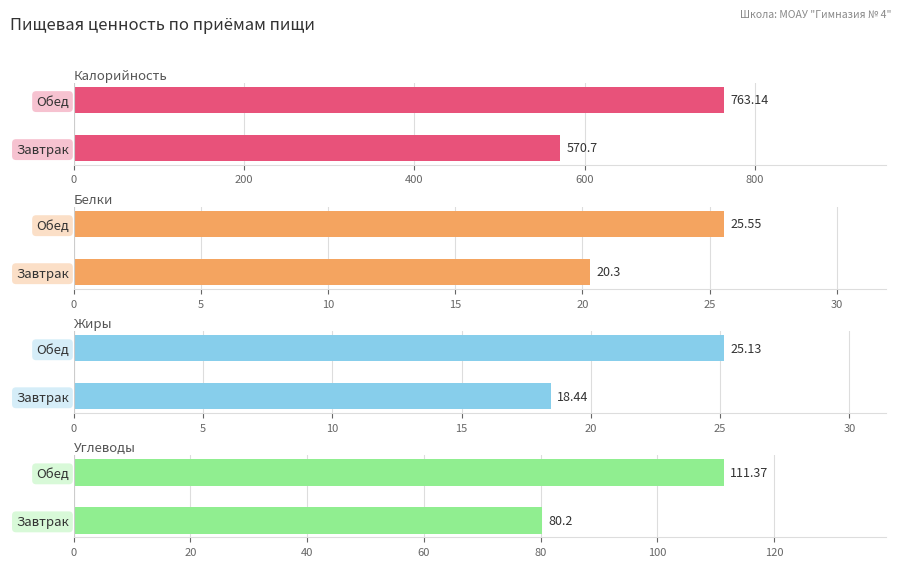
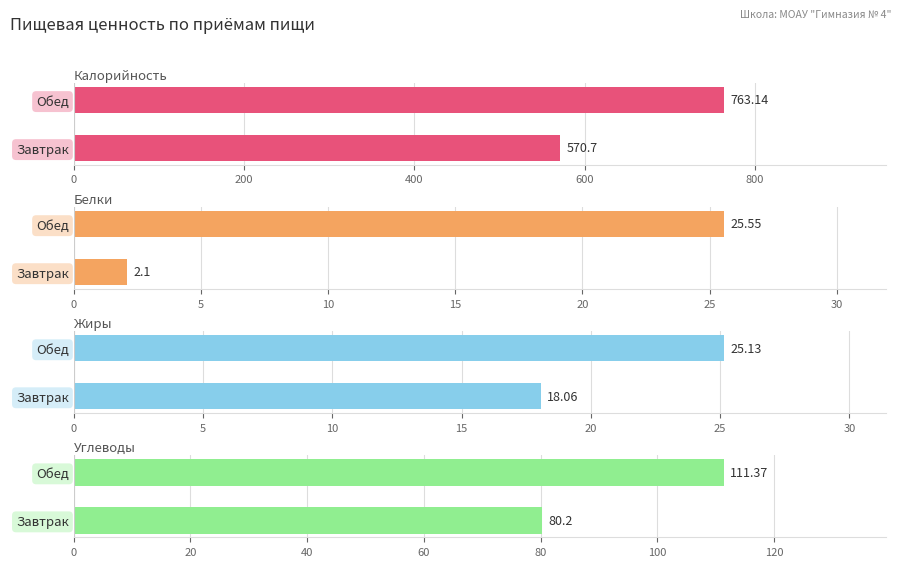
Белки, Завтрак: 20.3 -> 2.1
Жиры, Завтрак: 18.44 -> 18.06
